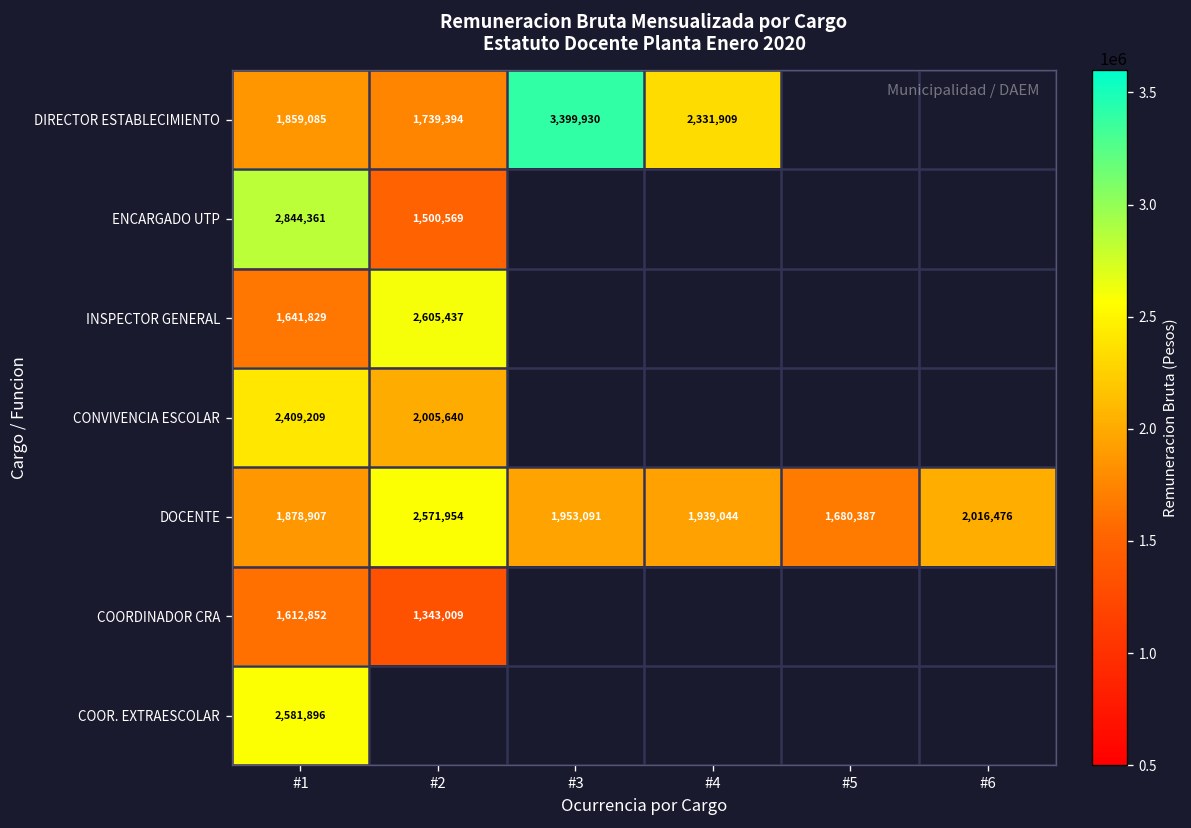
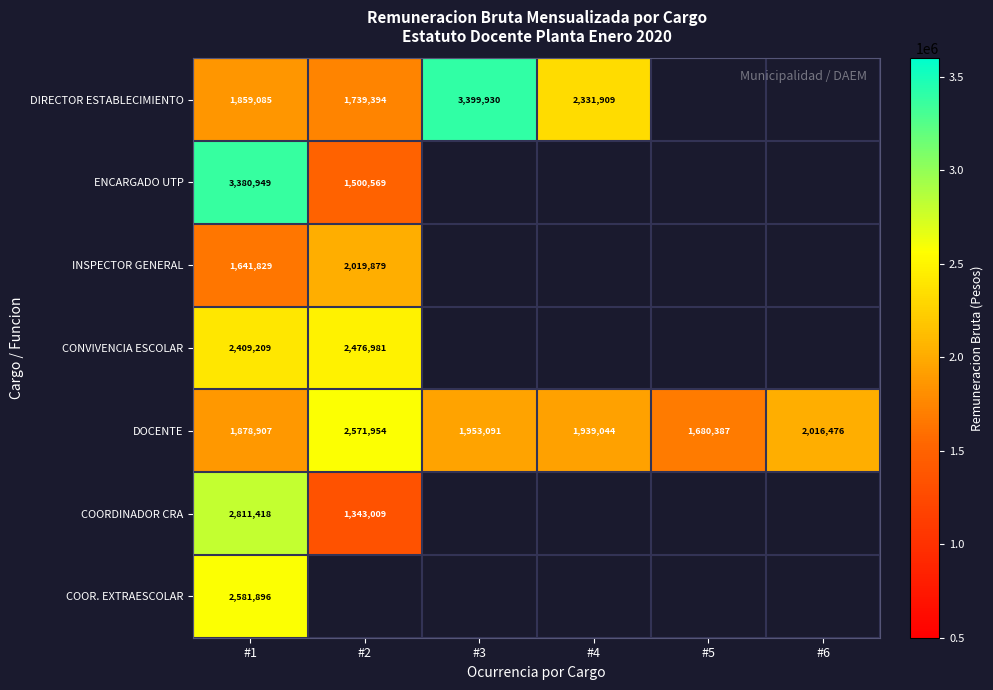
ENCARGADO UTP, #1: 2,844,361 -> 3,380,949
INSPECTOR GENERAL, #2: 2,605,437 -> 2,019,879
CONVIVENCIA ESCOLAR, #2: 2,005,640 -> 2,476,981
COORDINADOR CRA, #1: 1,612,852 -> 2,811,418
